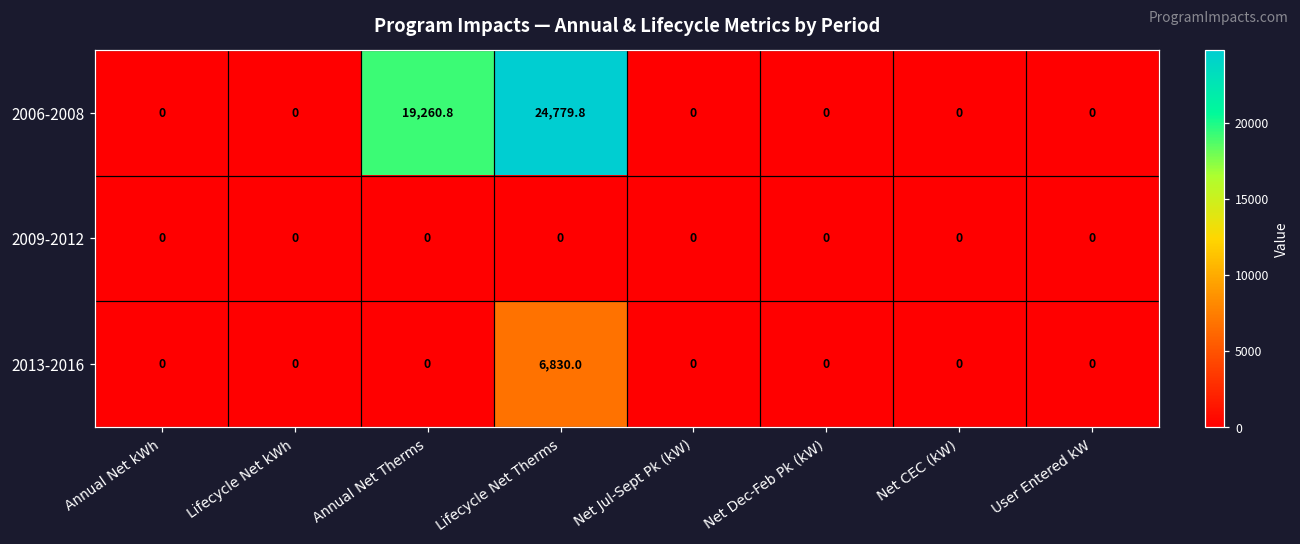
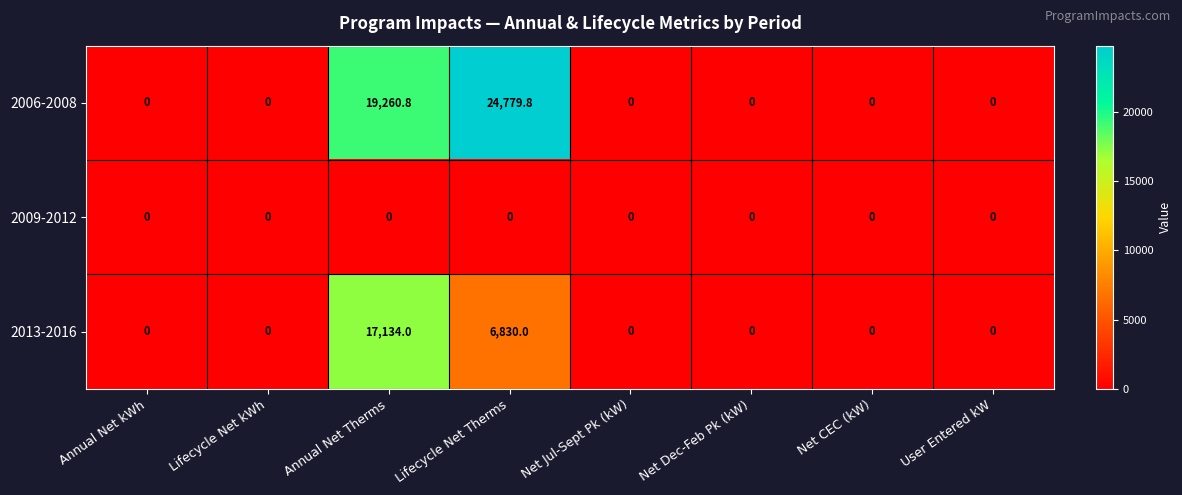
2013-2016, Annual Net Therms: 0 -> 17,134.0
